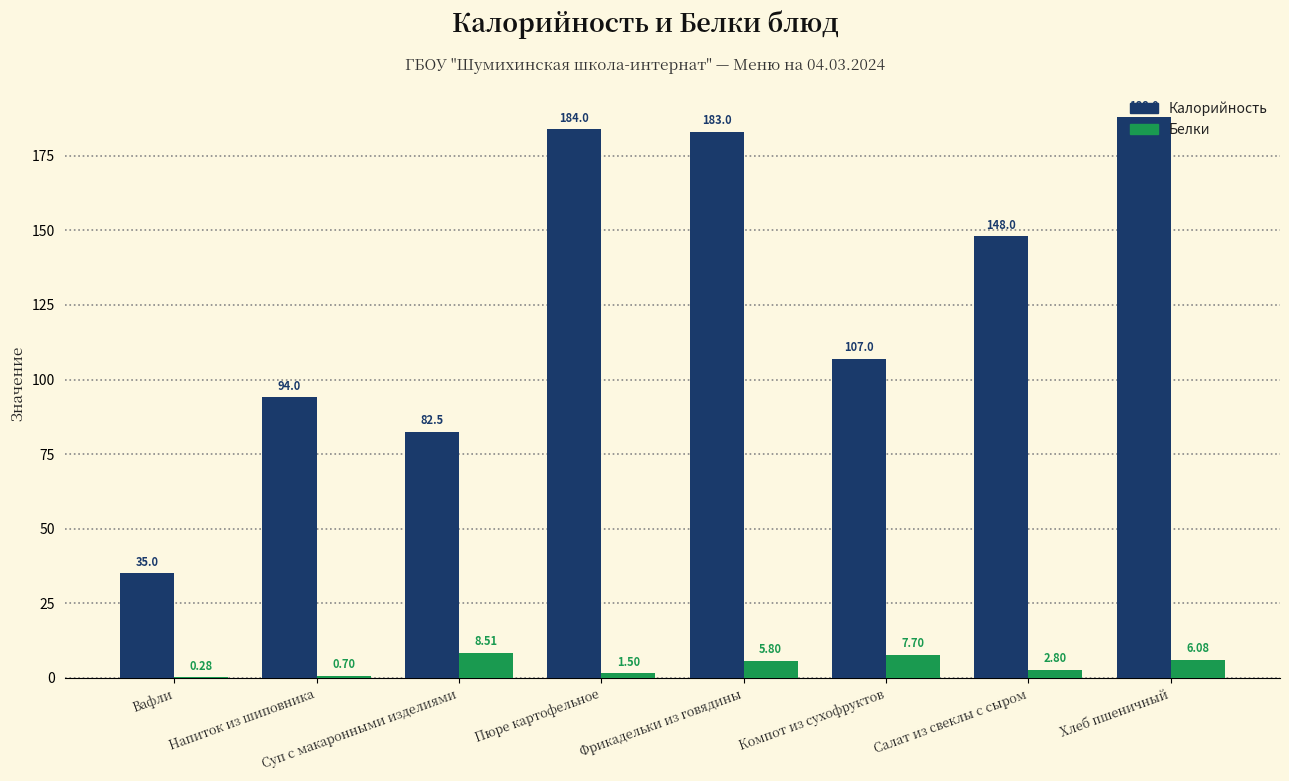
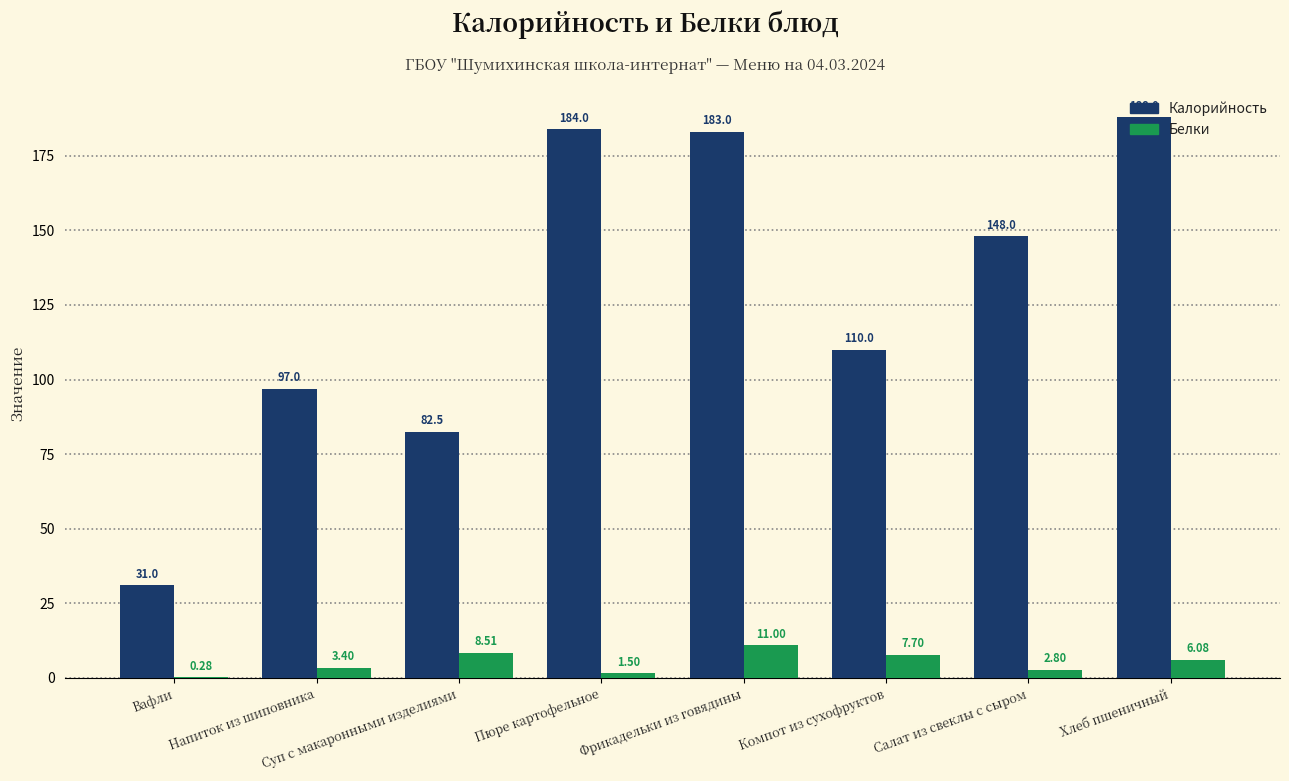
Калорийность, Вафли: 35.0 -> 31.0
Калорийность, Напиток из шиповника: 94.0 -> 97.0
Белки, Напиток из шиповника: 0.70 -> 3.40
Белки, Фрикадельки из говядины: 5.80 -> 11.00
Калорийность, Компот из сухофруктов: 107.0 -> 110.0
